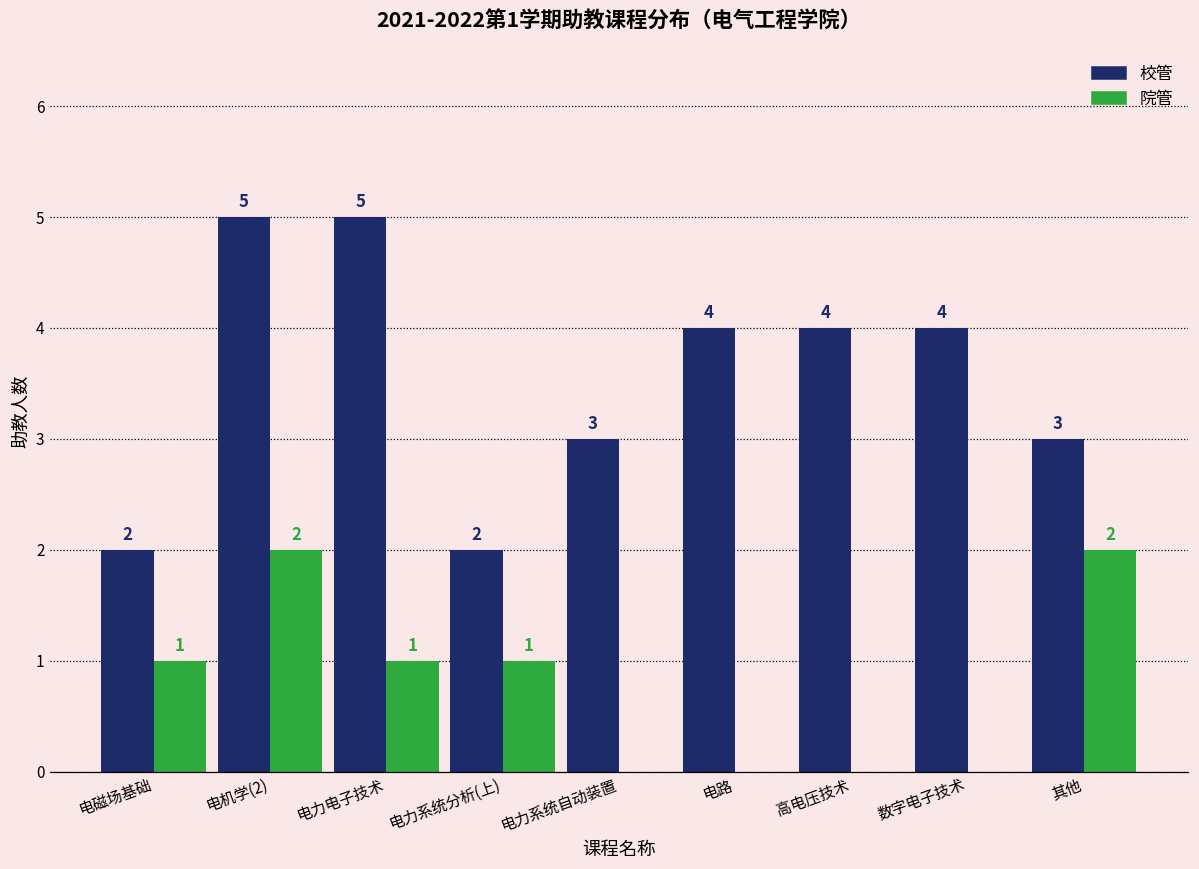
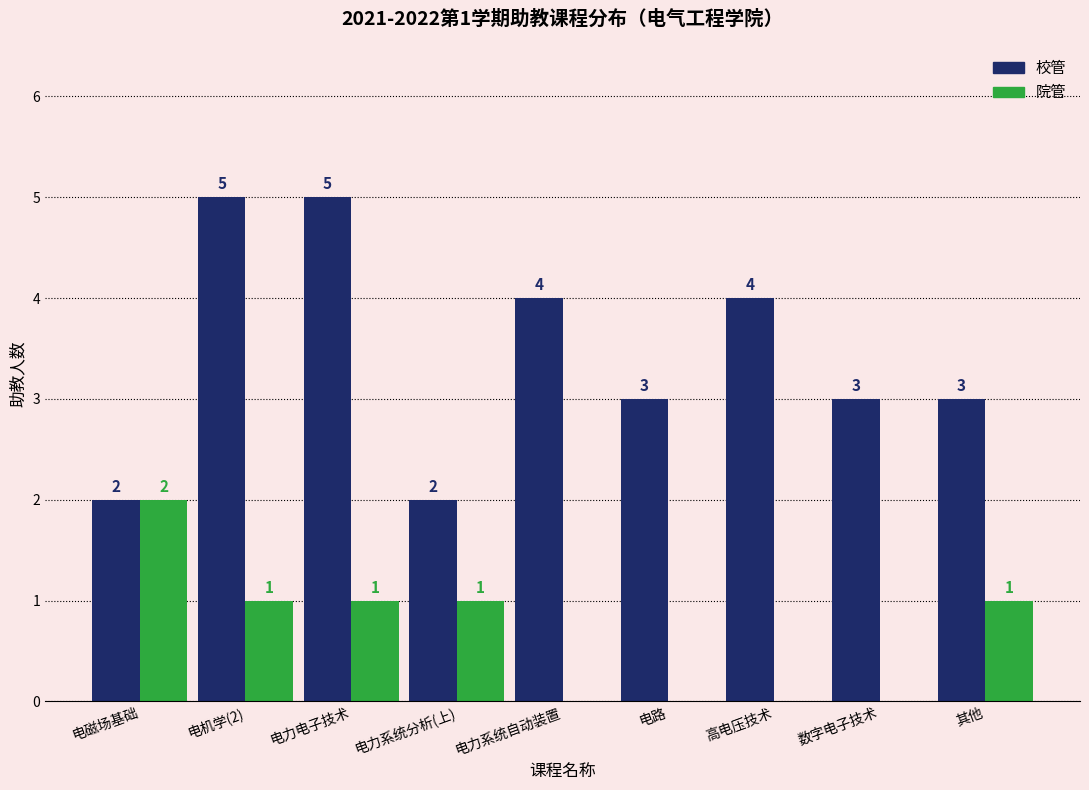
院管, 电磁场基础: 1 -> 2
院管, 电机学(2): 2 -> 1
校管, 电力系统自动装置: 3 -> 4
校管, 电路: 4 -> 3
校管, 数字电子技术: 4 -> 3
院管, 其他: 2 -> 1
